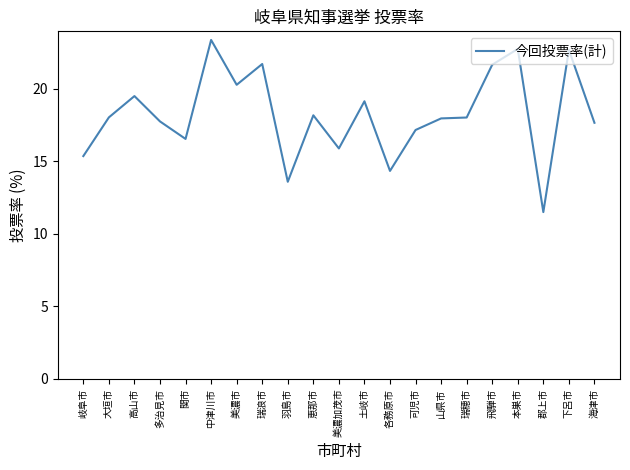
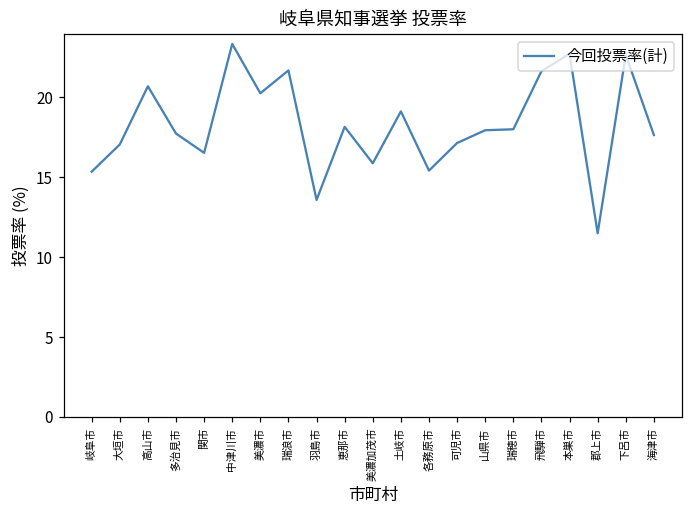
大垣市: 18.0 -> 17.1
高山市: 19.5 -> 20.7
各務原市: 14.3 -> 15.4
